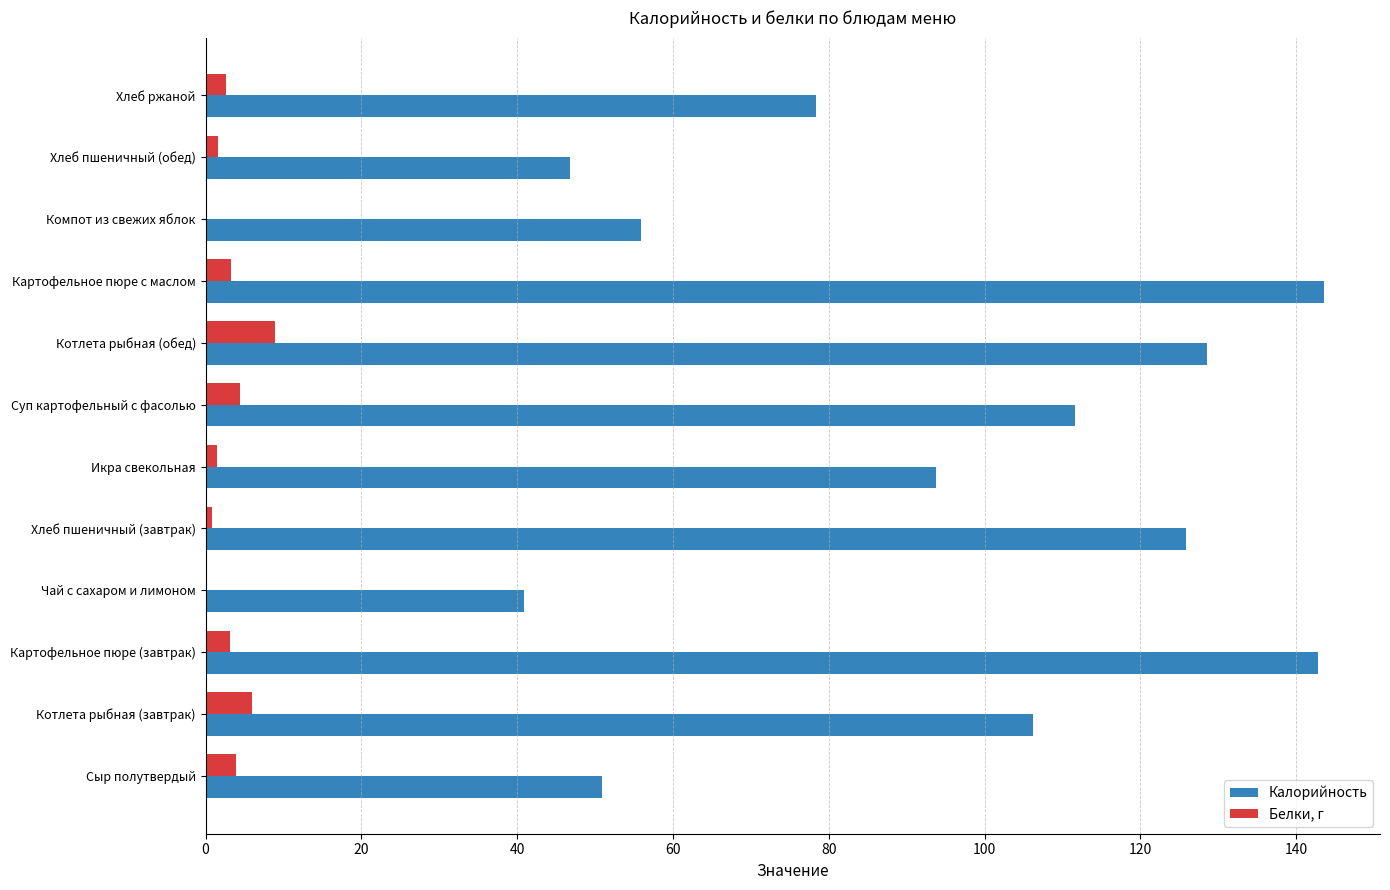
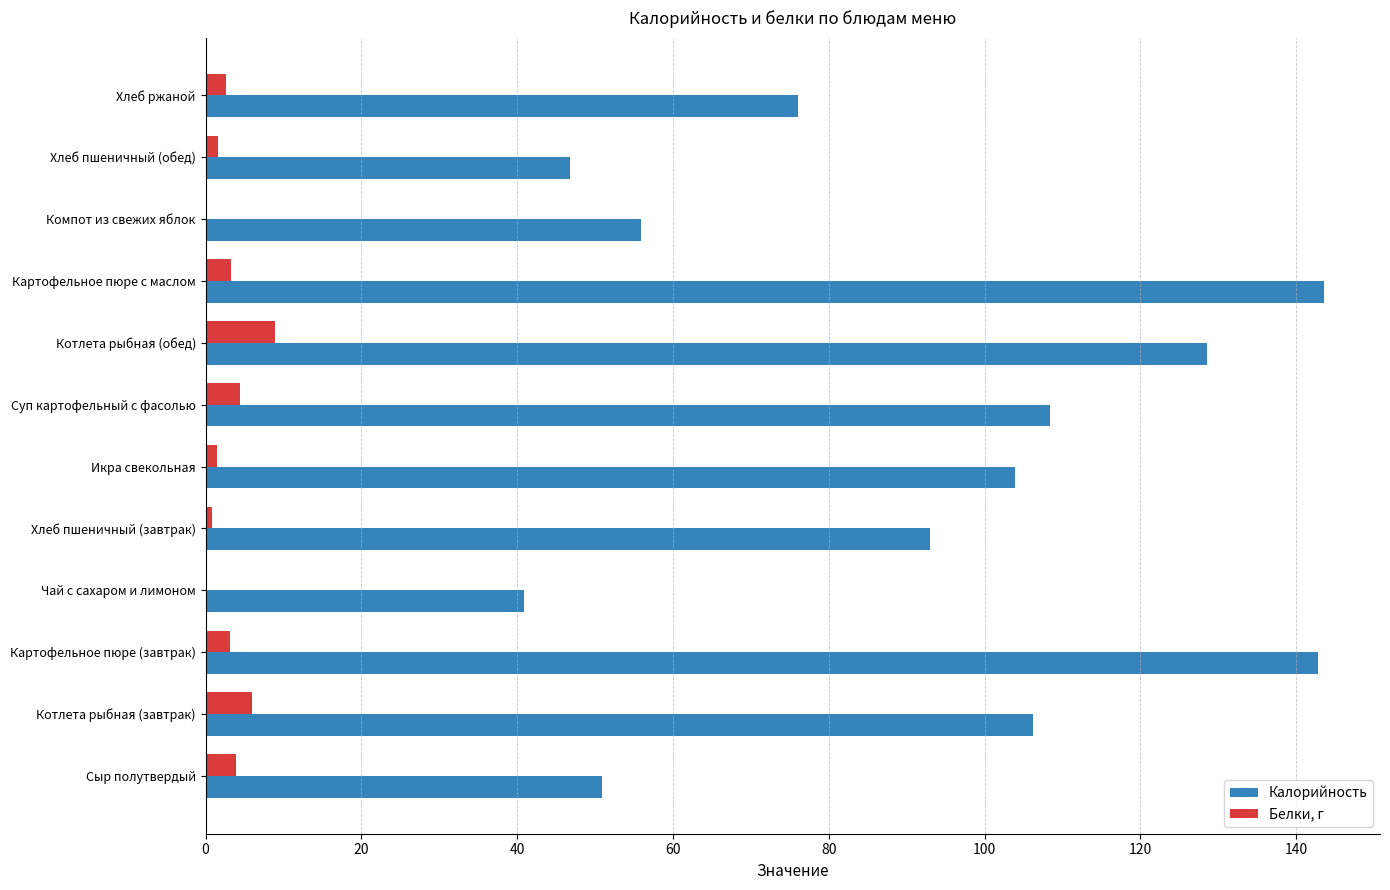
Калорийность, Хлеб ржаной: 78 -> 76
Калорийность, Суп картофельный с фасолью: 112 -> 108
Калорийность, Икра свекольная: 94 -> 104
Калорийность, Хлеб пшеничный (завтрак): 126 -> 93
